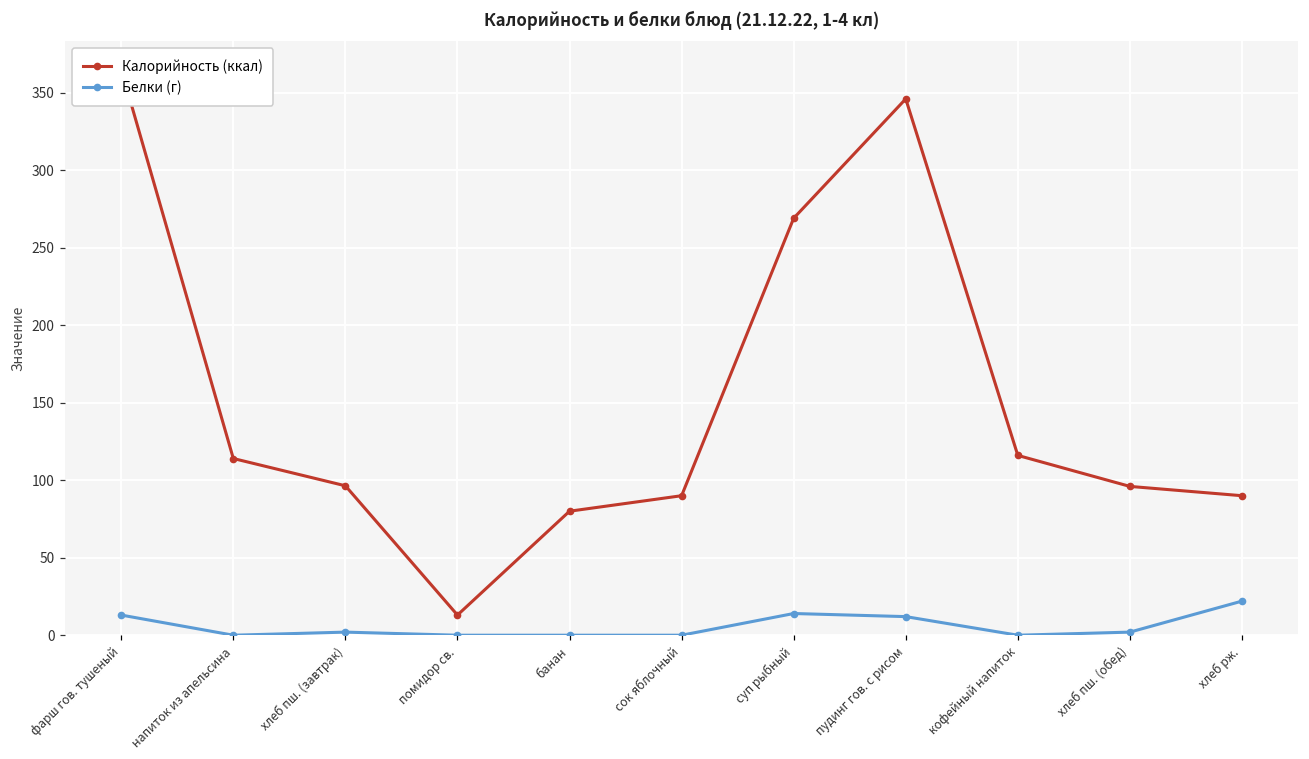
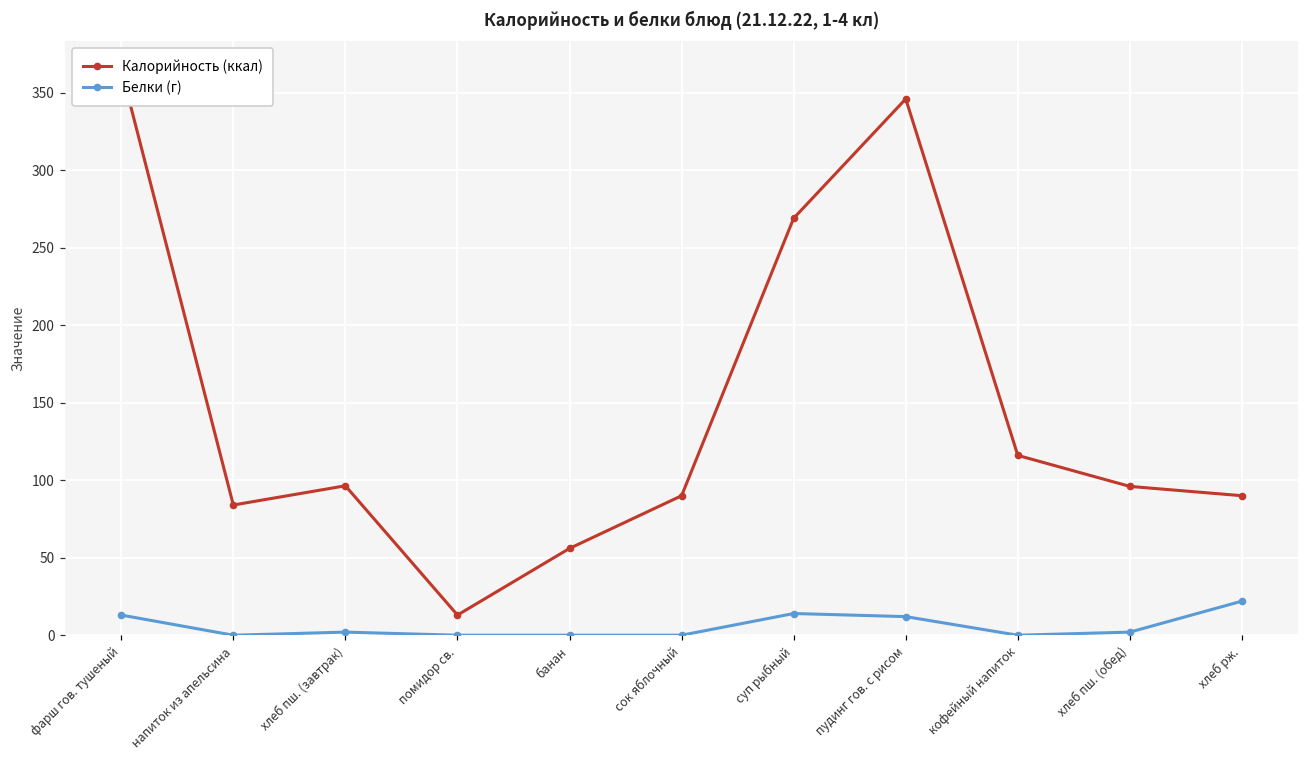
Калорийность (ккал), напиток из апельсина: 114 -> 84
Калорийность (ккал), банан: 80 -> 56
